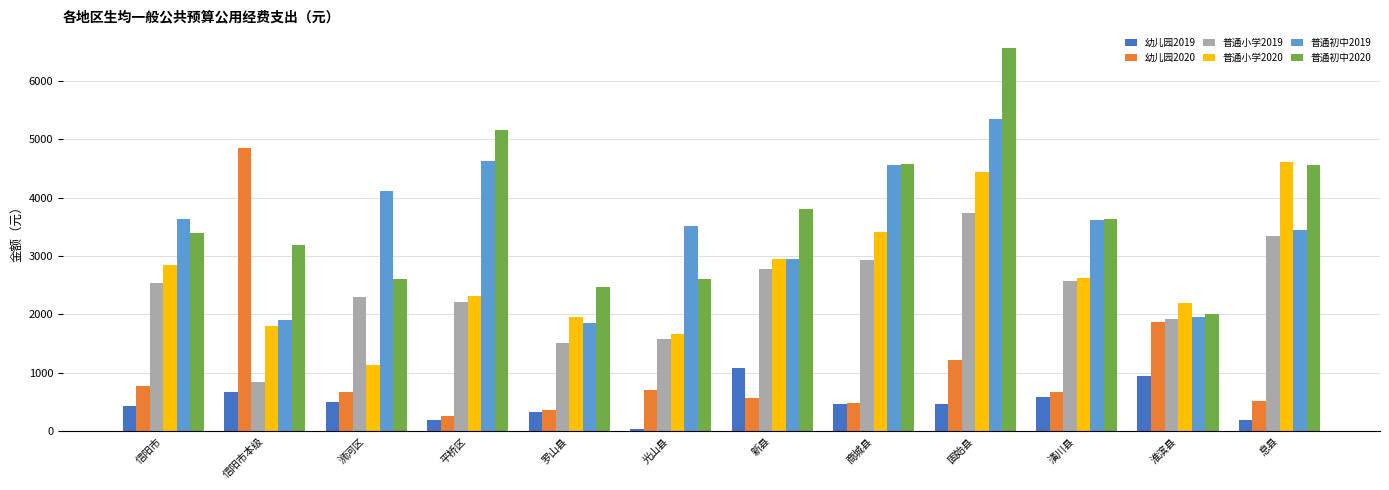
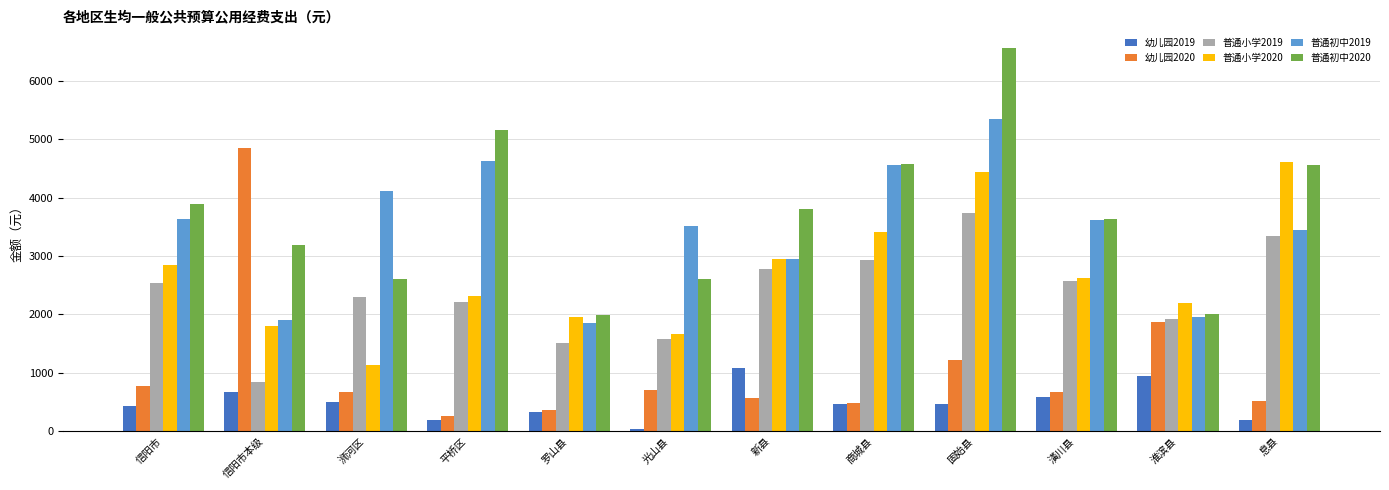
普通初中2020, 信阳市: 3400 -> 3900
普通初中2020, 罗山县: 2500 -> 2000
